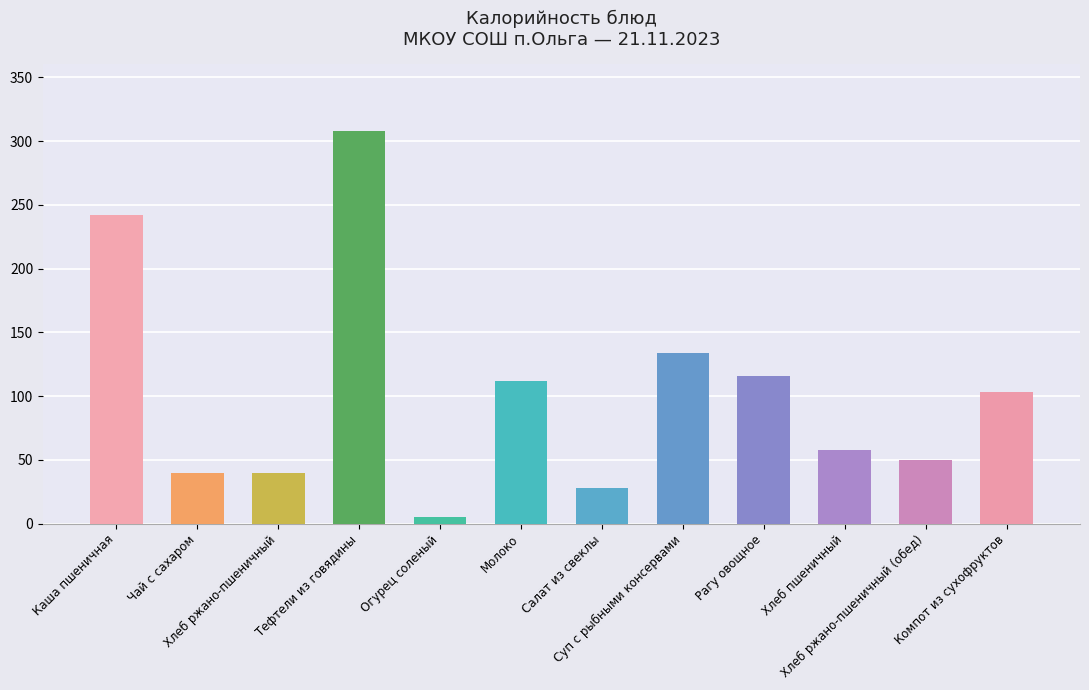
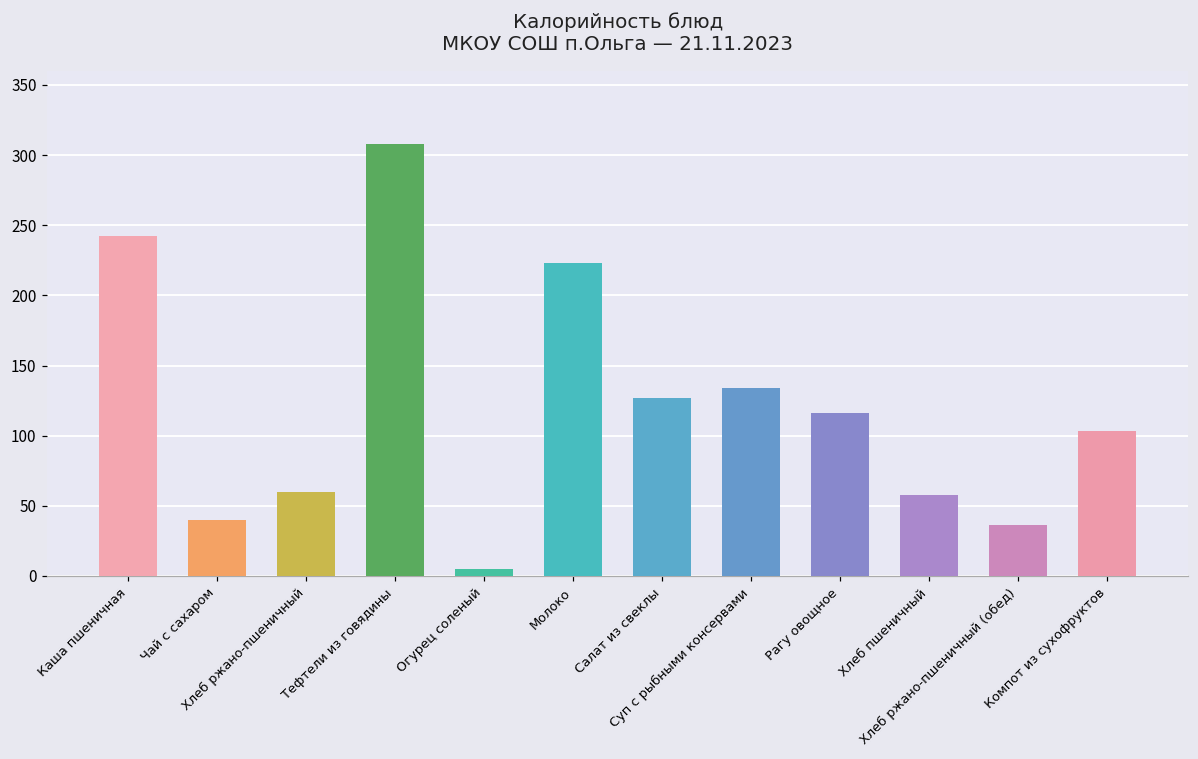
Хлеб ржано-пшеничный: 40 -> 60
Молоко: 112 -> 223
Салат из свеклы: 28 -> 127
Хлеб ржано-пшеничный (обед): 50 -> 36
